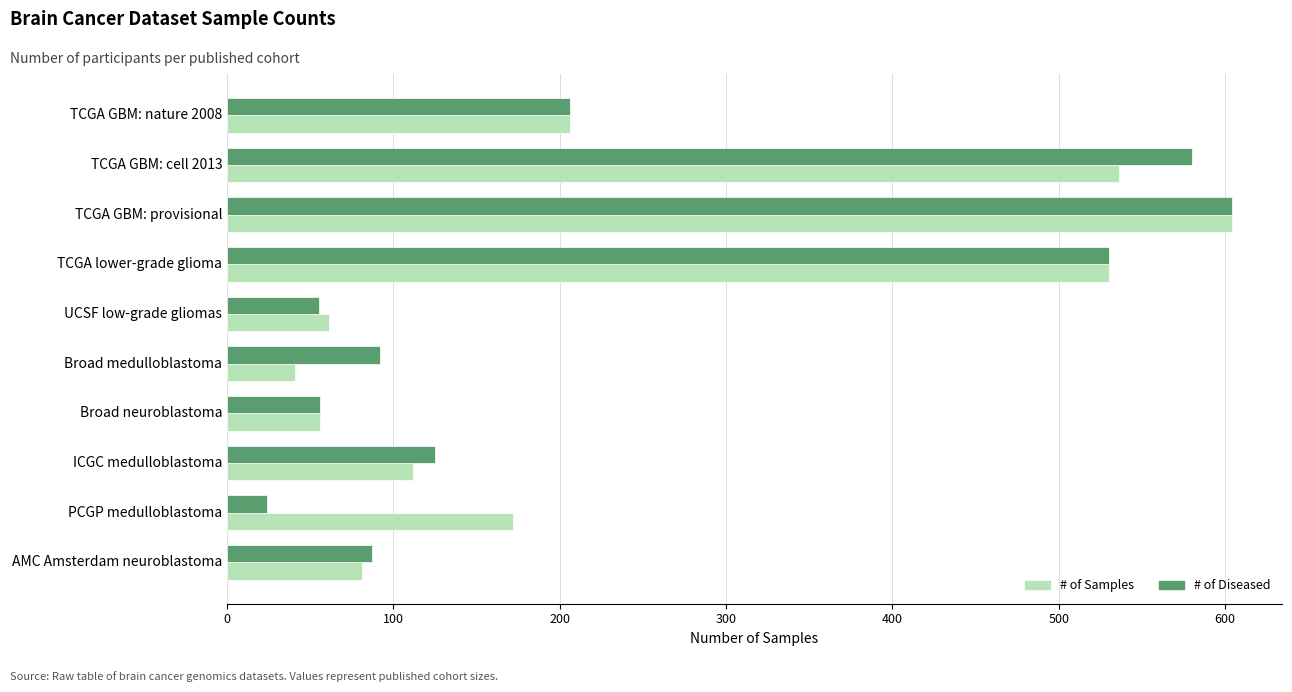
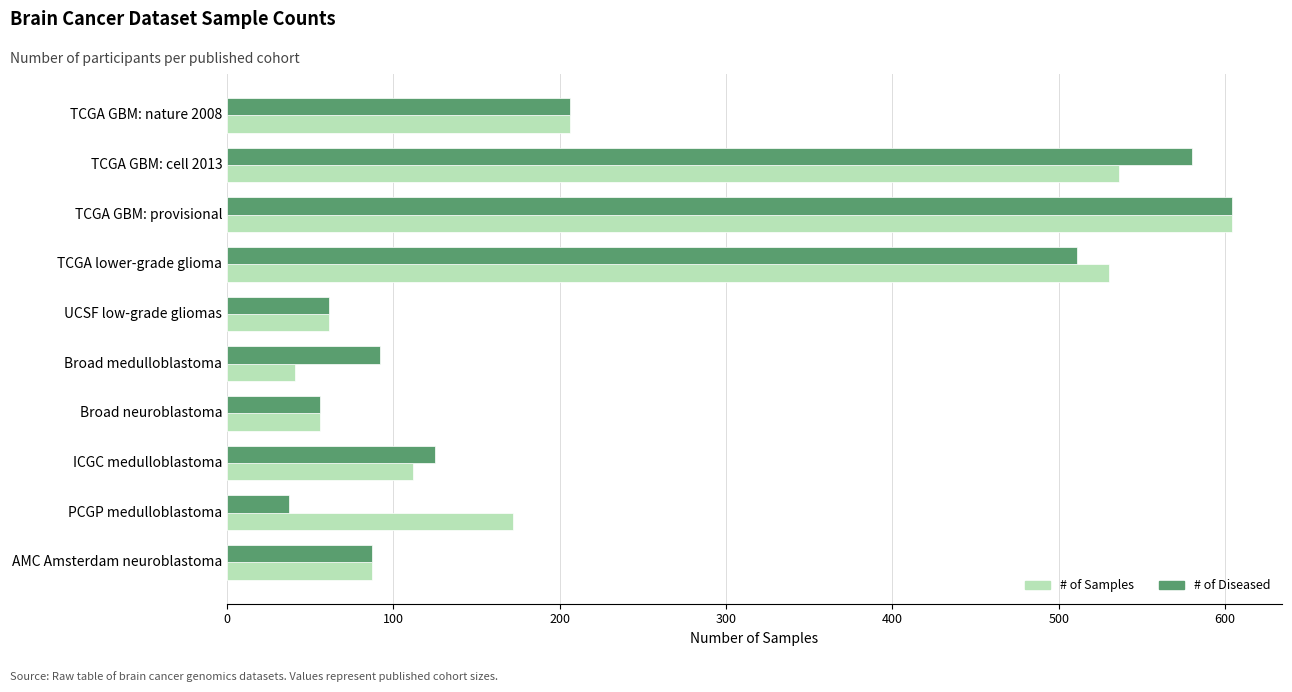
# of Diseased, TCGA lower-grade glioma: 530 -> 511
# of Diseased, UCSF low-grade gliomas: 55 -> 61
# of Diseased, PCGP medulloblastoma: 24 -> 37
# of Samples, AMC Amsterdam neuroblastoma: 81 -> 87
